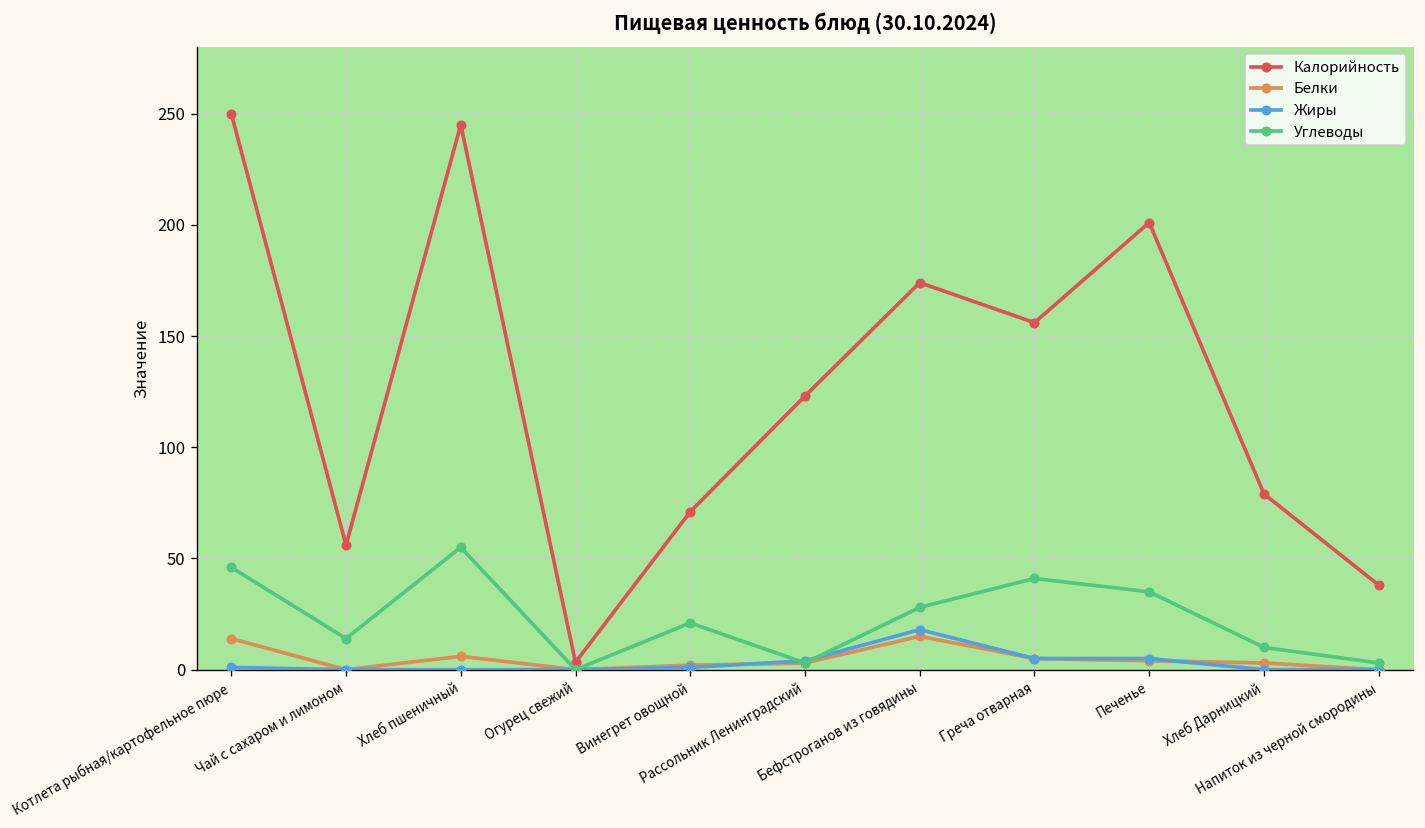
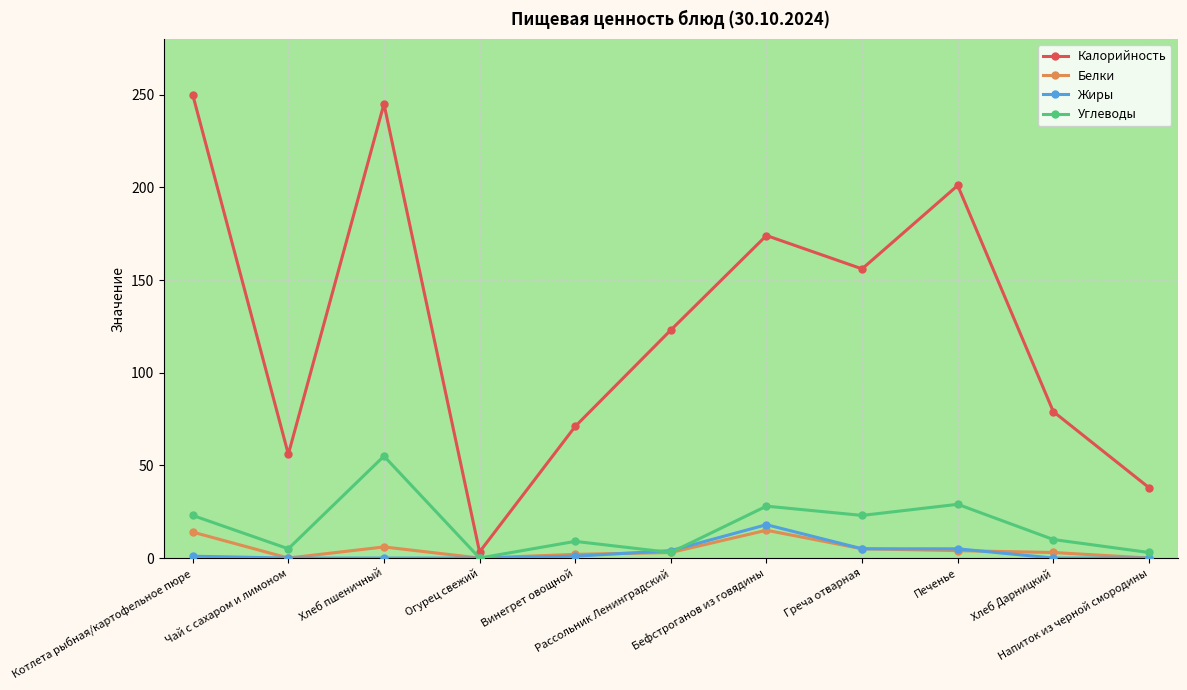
Углеводы, Котлета рыбная/картофельное пюре: 46 -> 23
Углеводы, Чай с сахаром и лимоном: 14 -> 5
Углеводы, Винегрет овощной: 21 -> 9
Углеводы, Греча отварная: 41 -> 23
Углеводы, Печенье: 35 -> 29
